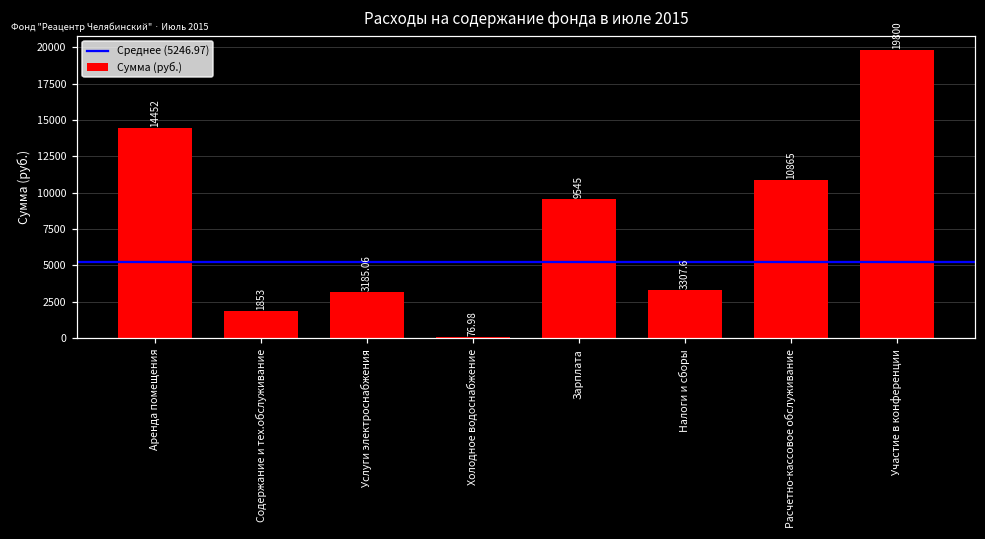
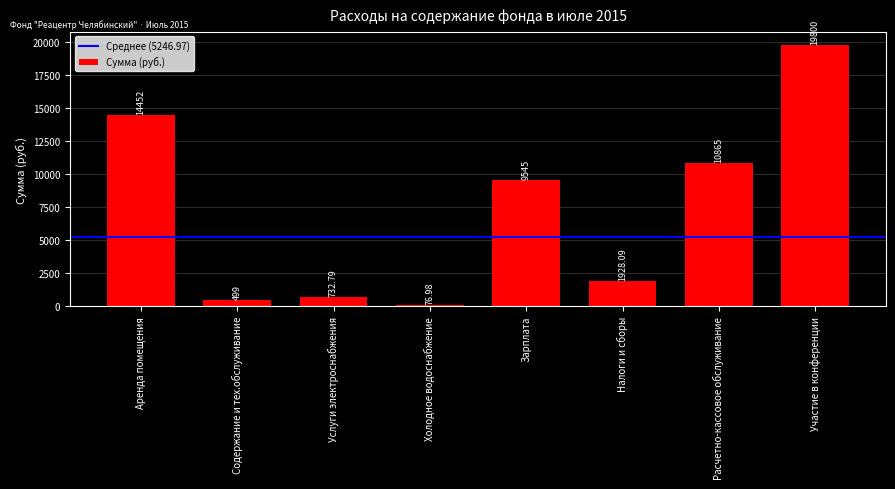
Содержание и тех.обслуживание: 1853 -> 499
Услуги электроснабжения: 3185.06 -> 732.79
Налоги и сборы: 3307.6 -> 1928.09
